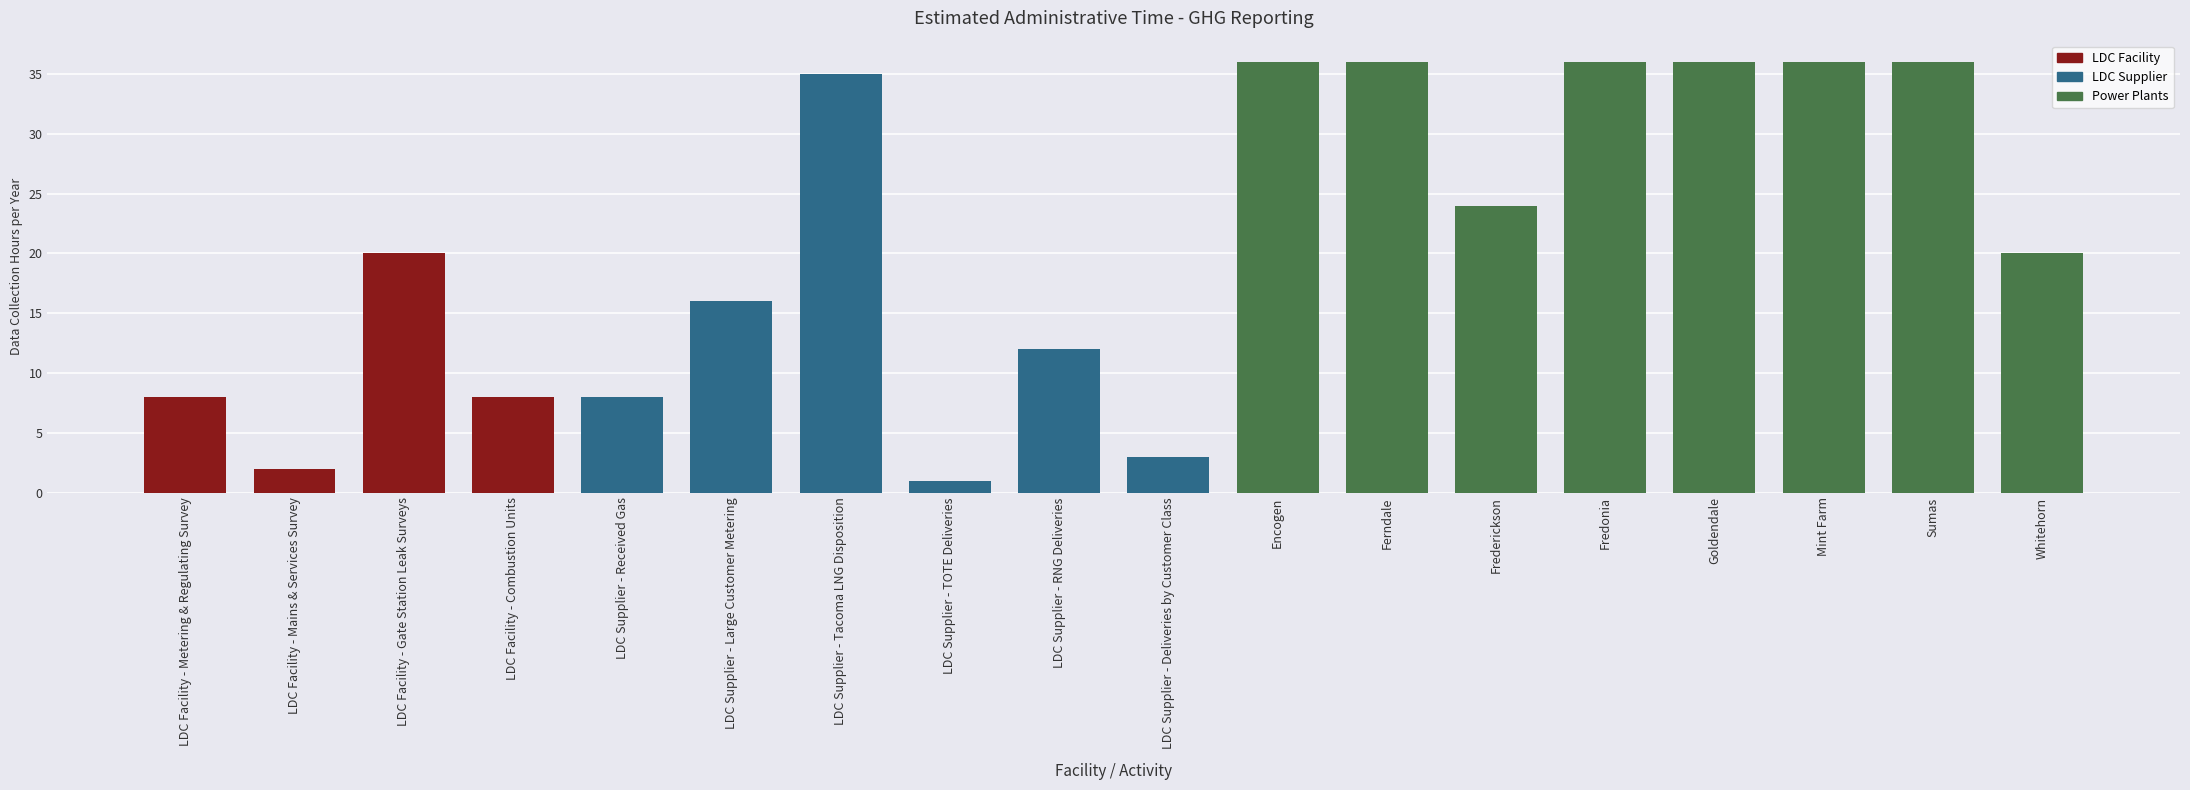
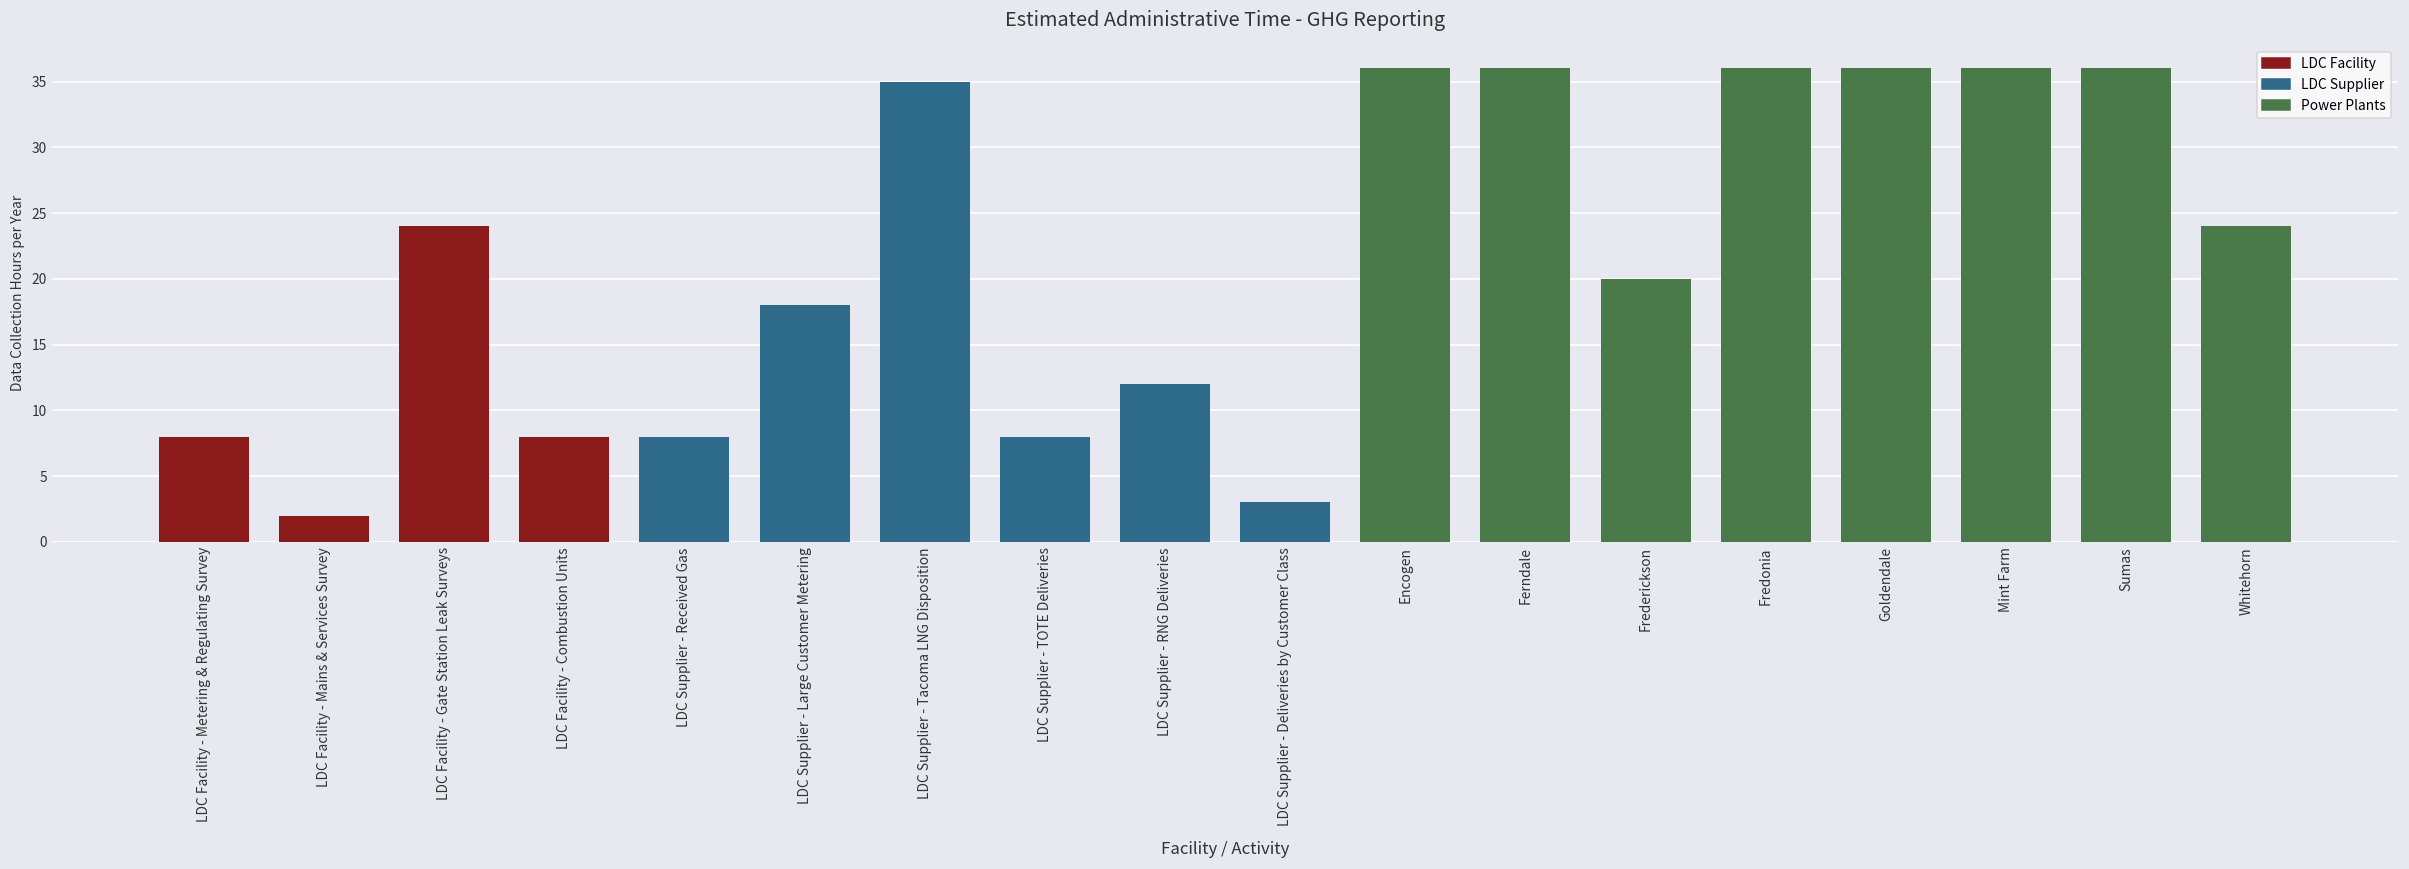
LDC Facility - Gate Station Leak Surveys: 20 -> 24
LDC Supplier - Large Customer Metering: 16 -> 18
LDC Supplier - TOTE Deliveries: 1 -> 8
Frederickson: 24 -> 20
Whitehorn: 20 -> 24
